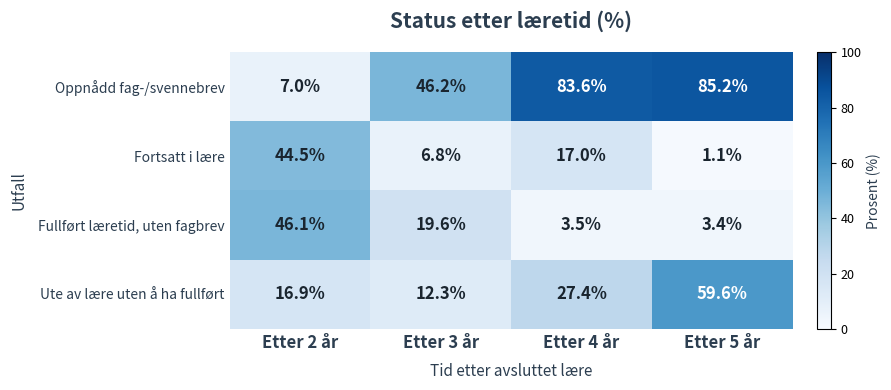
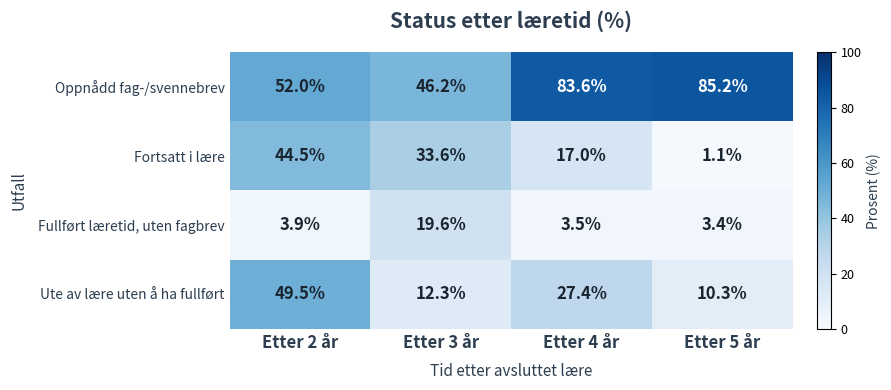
Oppnådd fag-/svennebrev, Etter 2 år: 7.0% -> 52.0%
Fortsatt i lære, Etter 3 år: 6.8% -> 33.6%
Fullført læretid, uten fagbrev, Etter 2 år: 46.1% -> 3.9%
Ute av lære uten å ha fullført, Etter 2 år: 16.9% -> 49.5%
Ute av lære uten å ha fullført, Etter 5 år: 59.6% -> 10.3%
